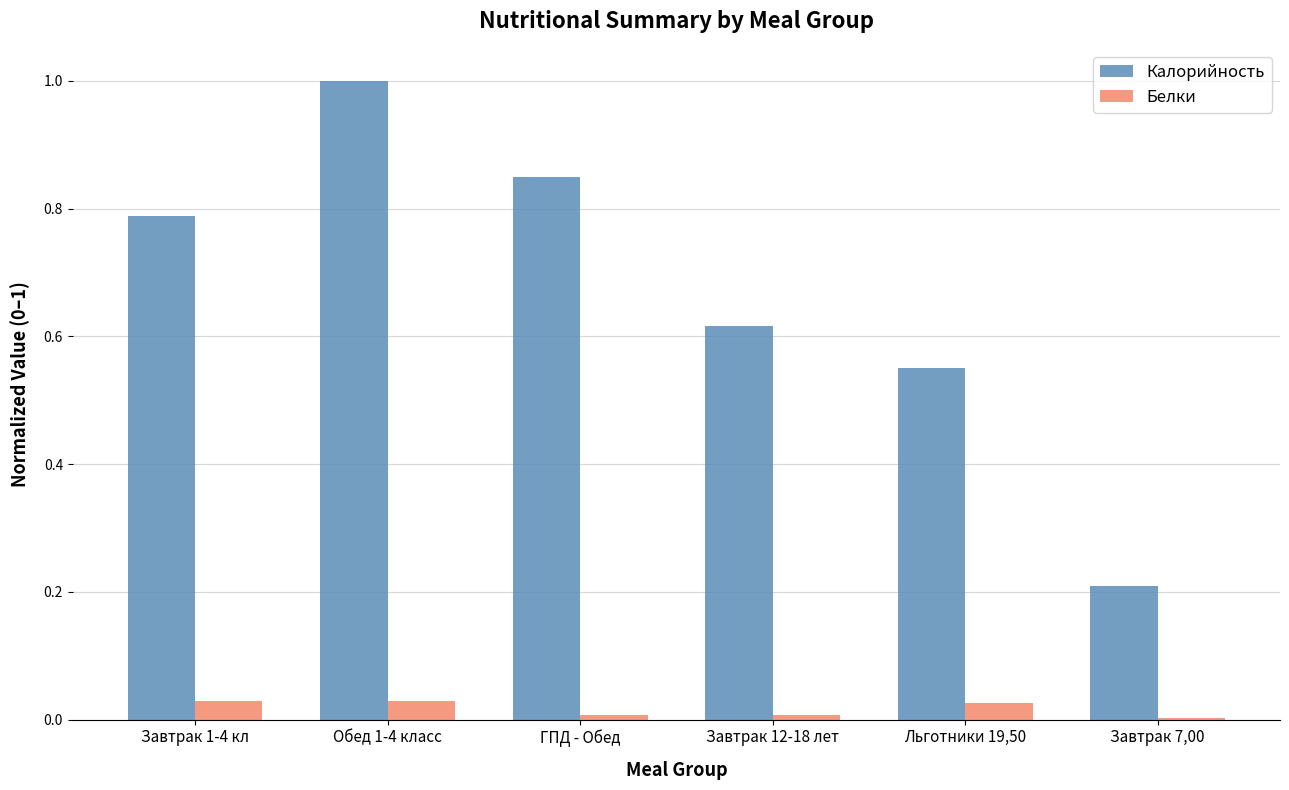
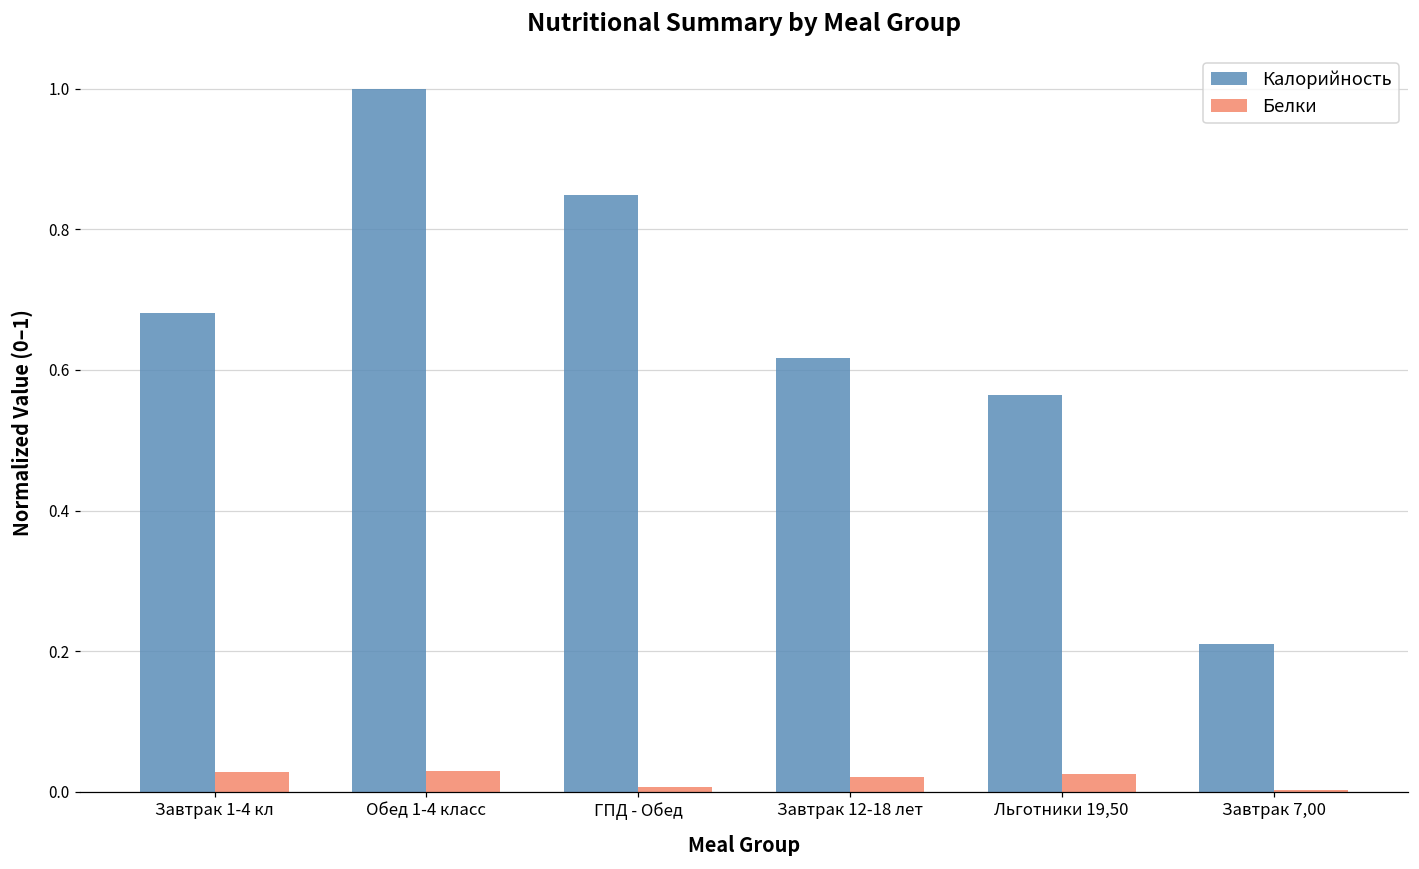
Калорийность, Завтрак 1-4 кл: 0.79 -> 0.68
Белки, Завтрак 12-18 лет: 0.01 -> 0.02
Калорийность, Льготники 19,50: 0.55 -> 0.56
